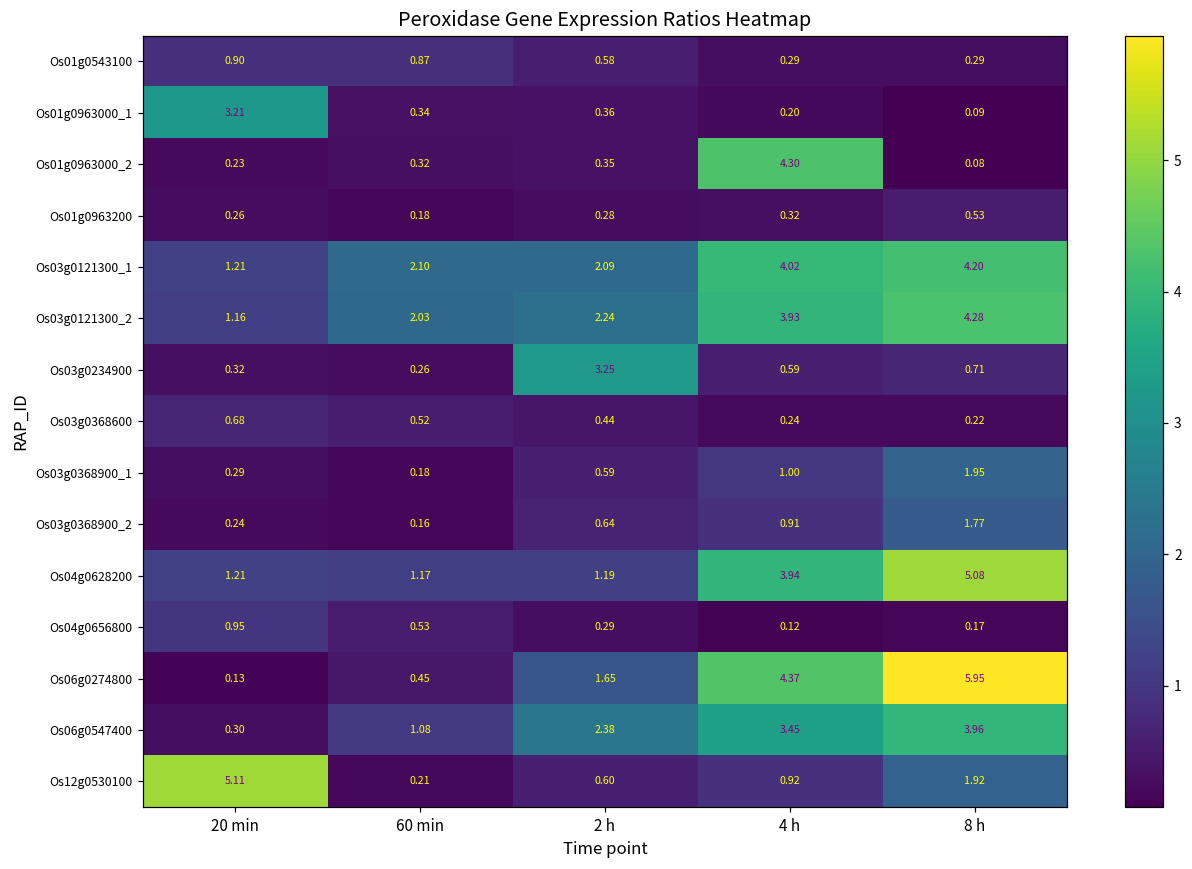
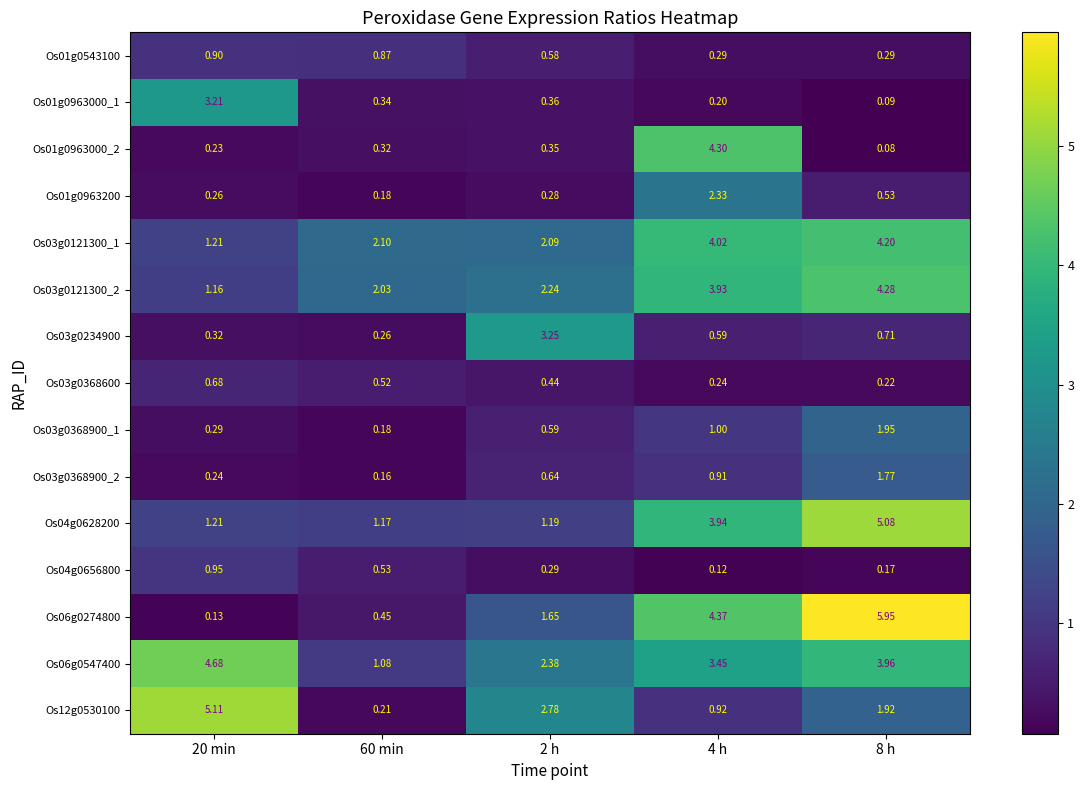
Os01g0963200, 4 h: 0.32 -> 2.33
Os06g0547400, 20 min: 0.30 -> 4.68
Os12g0530100, 2 h: 0.60 -> 2.78
